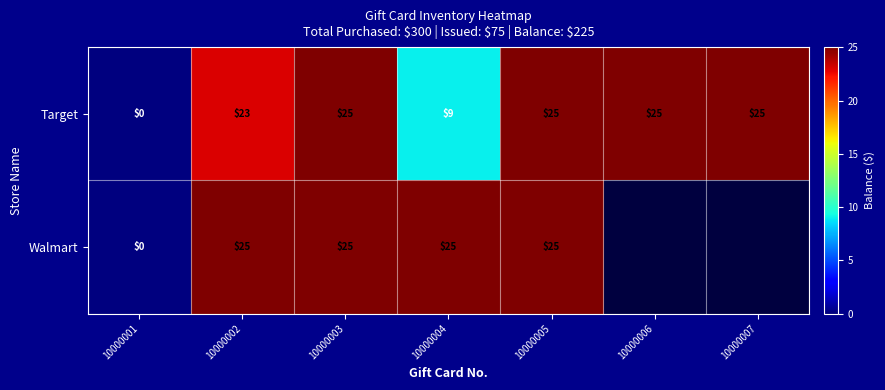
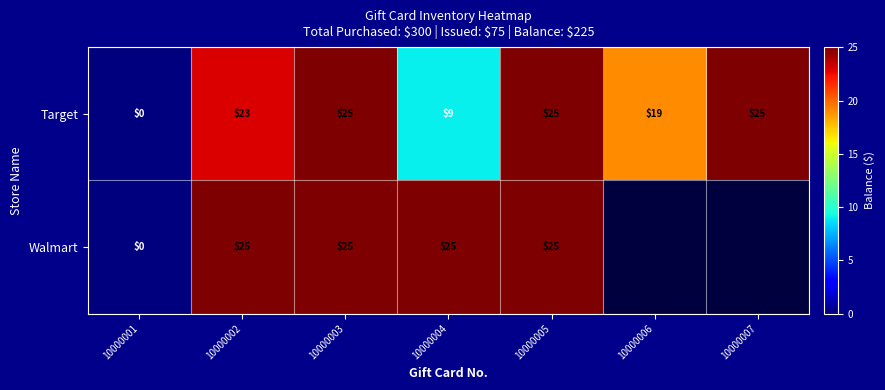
Target, 10000006: $25 -> $19
